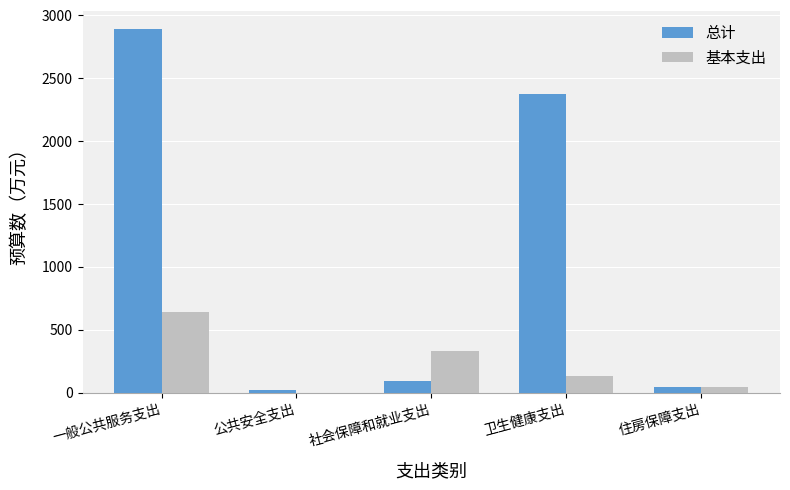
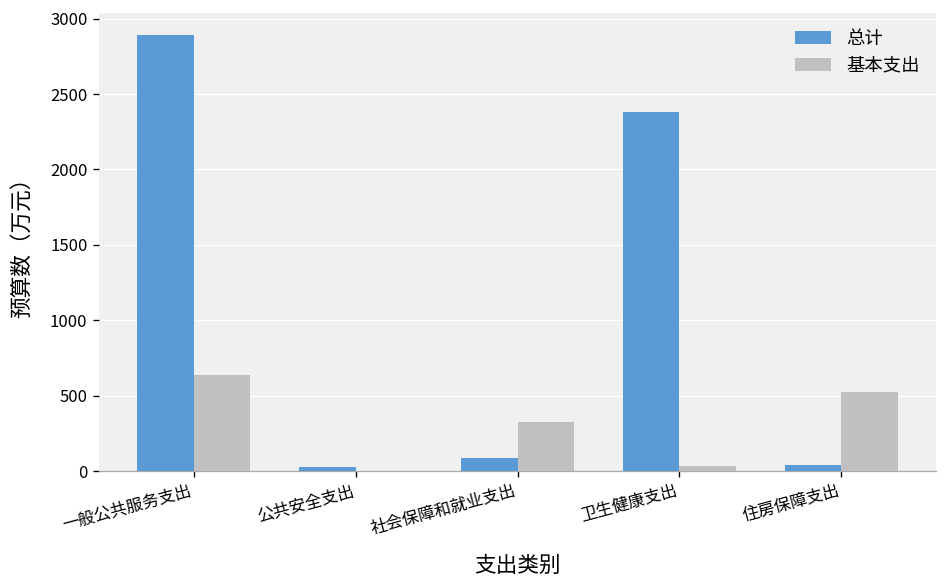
基本支出, 卫生健康支出: 130 -> 30
基本支出, 住房保障支出: 40 -> 520
